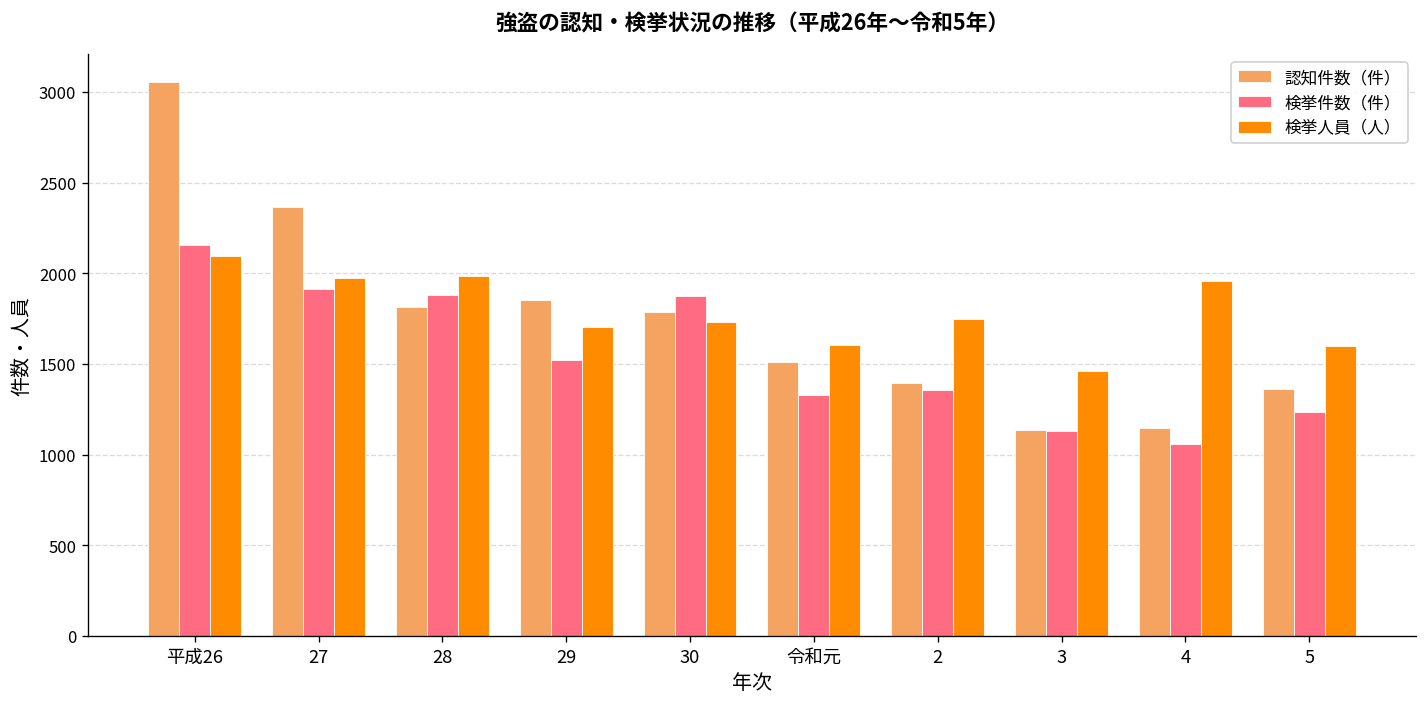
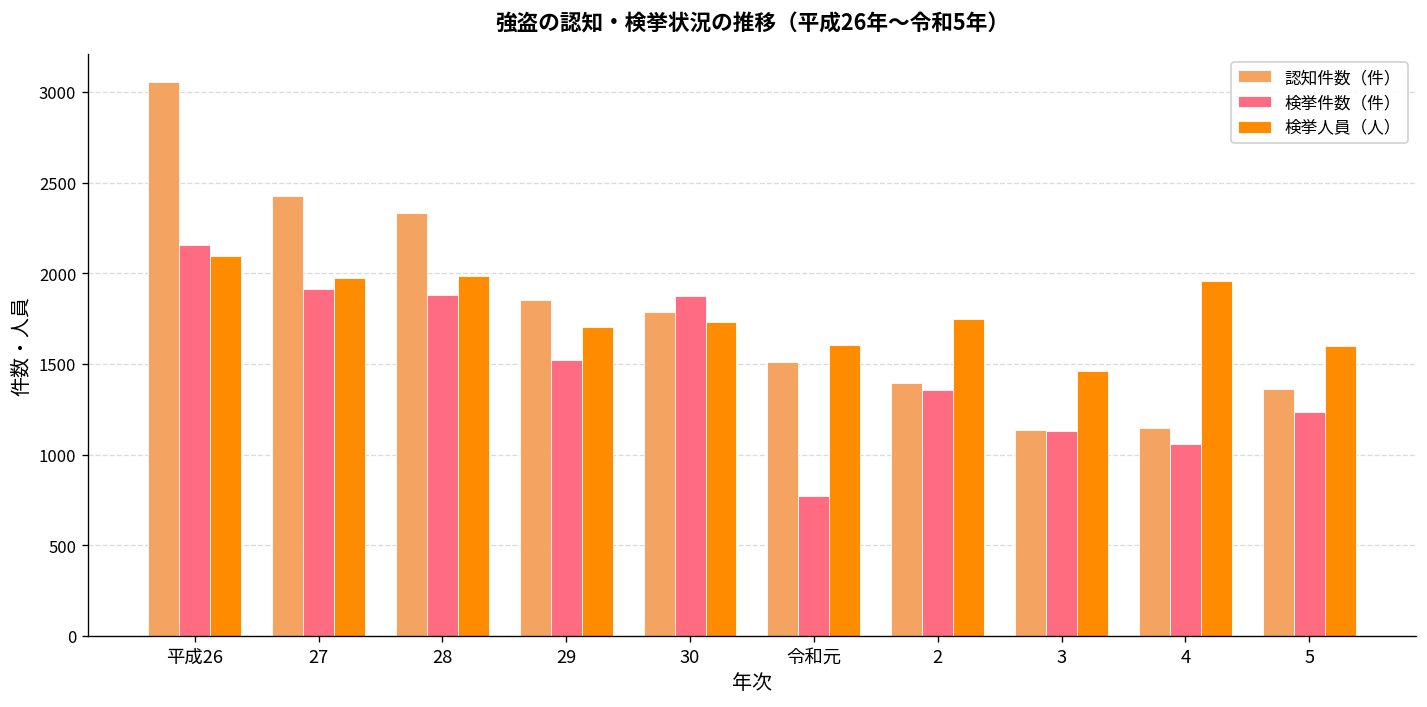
認知件数（件）, 27: 2360 -> 2430
認知件数（件）, 28: 1810 -> 2330
検挙件数（件）, 令和元: 1330 -> 770
